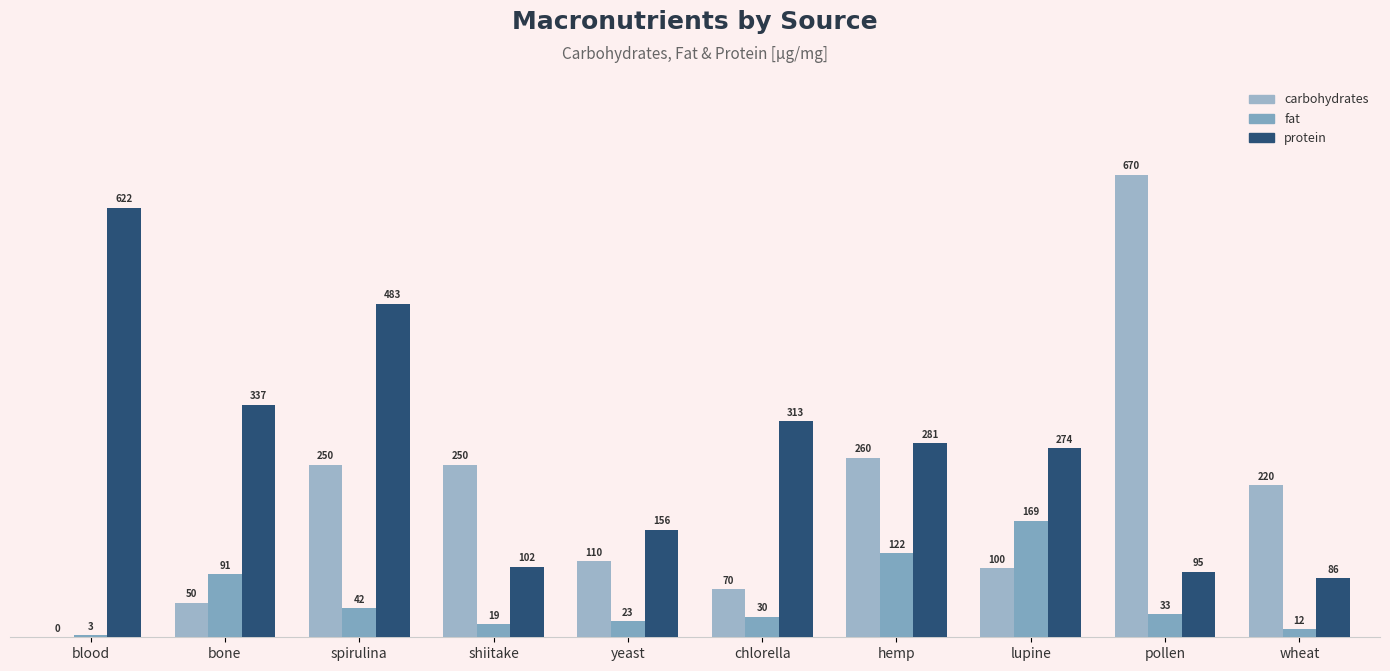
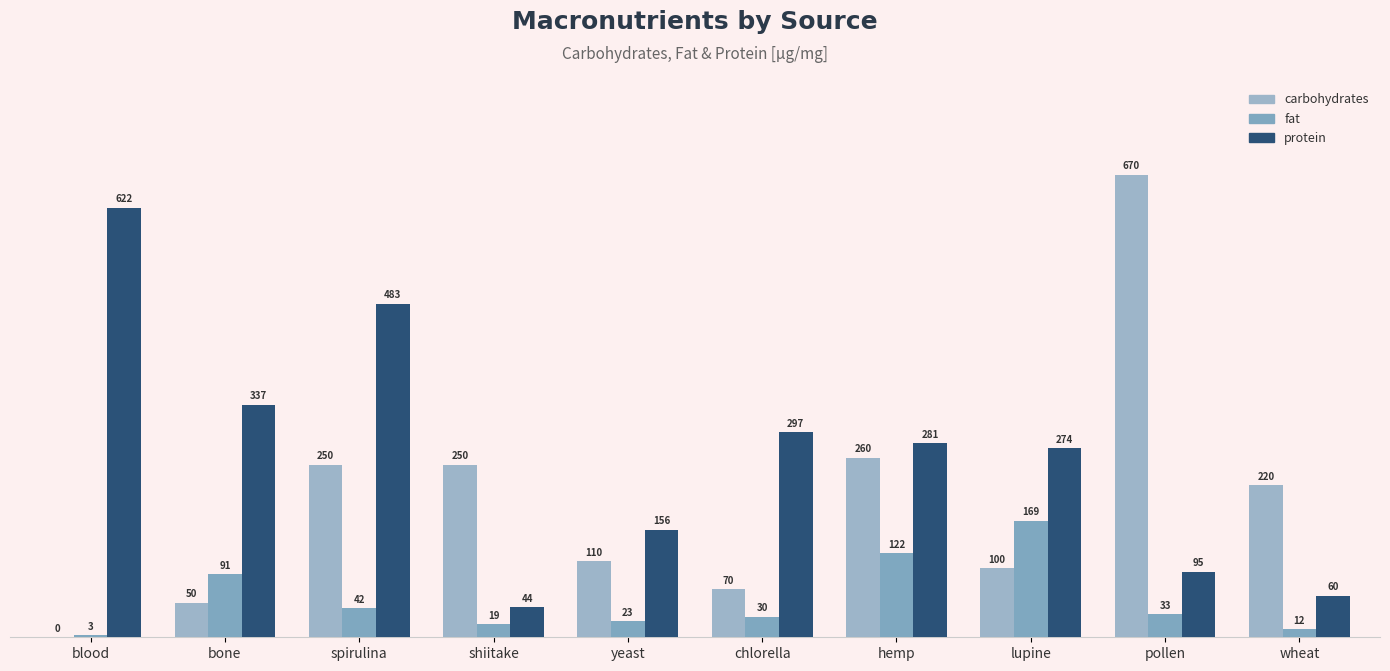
protein, shiitake: 102 -> 44
protein, chlorella: 313 -> 297
protein, wheat: 86 -> 60
